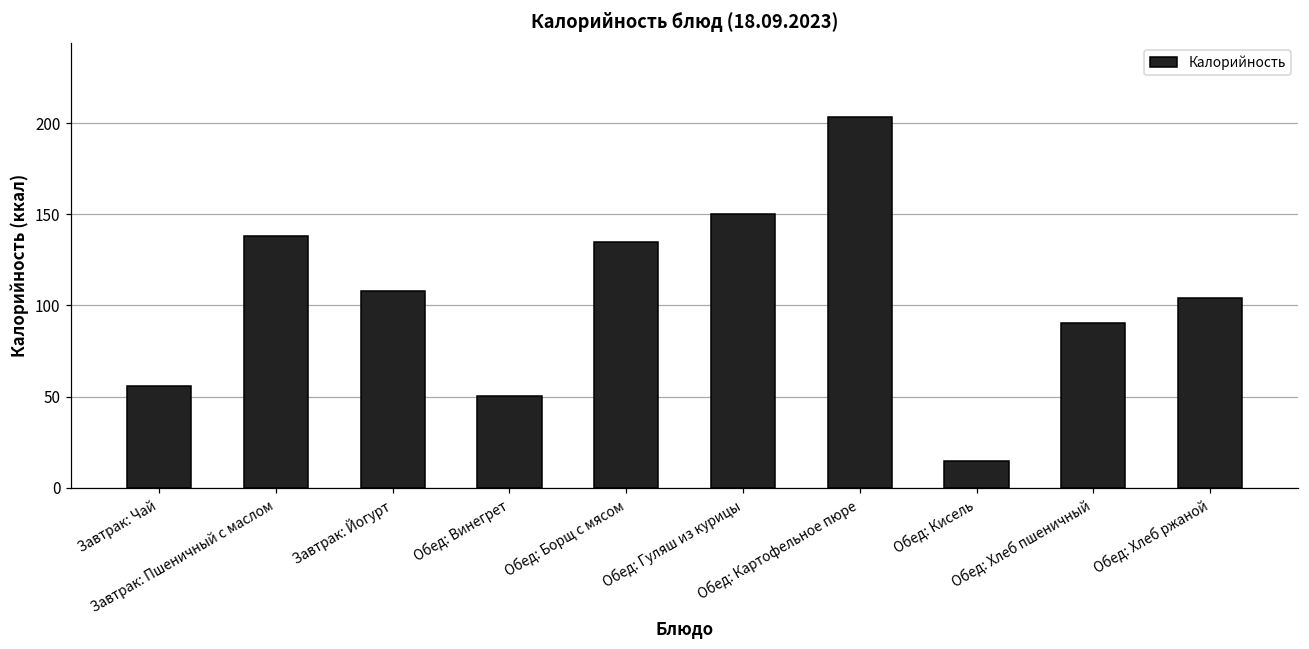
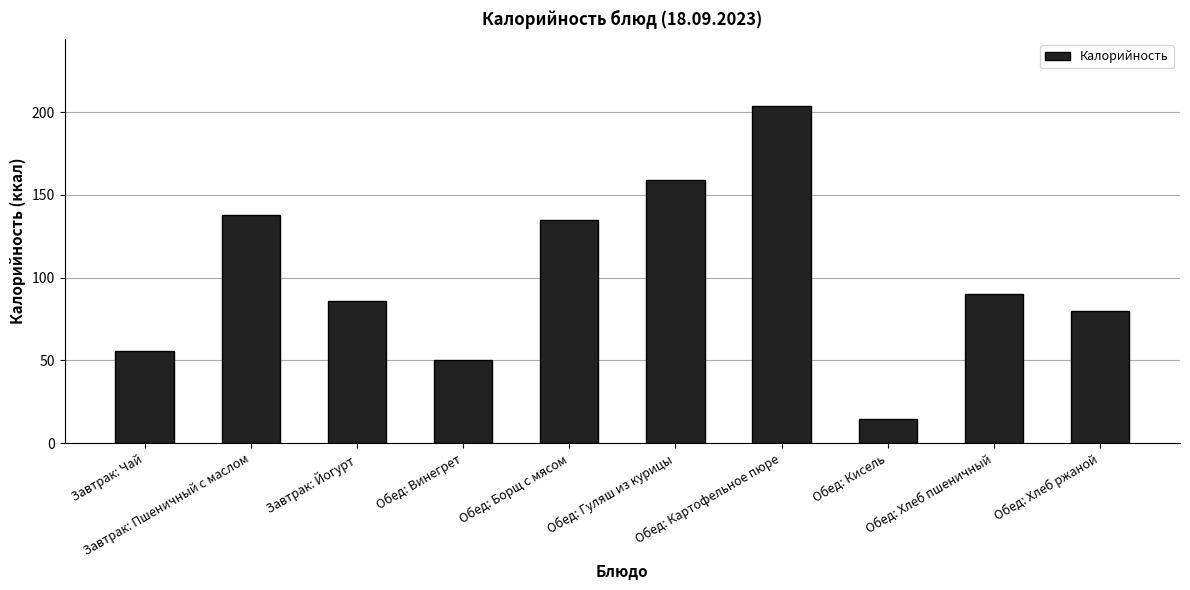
Завтрак: Йогурт: 108 -> 86
Обед: Гуляш из курицы: 150 -> 159
Обед: Хлеб ржаной: 104 -> 80
